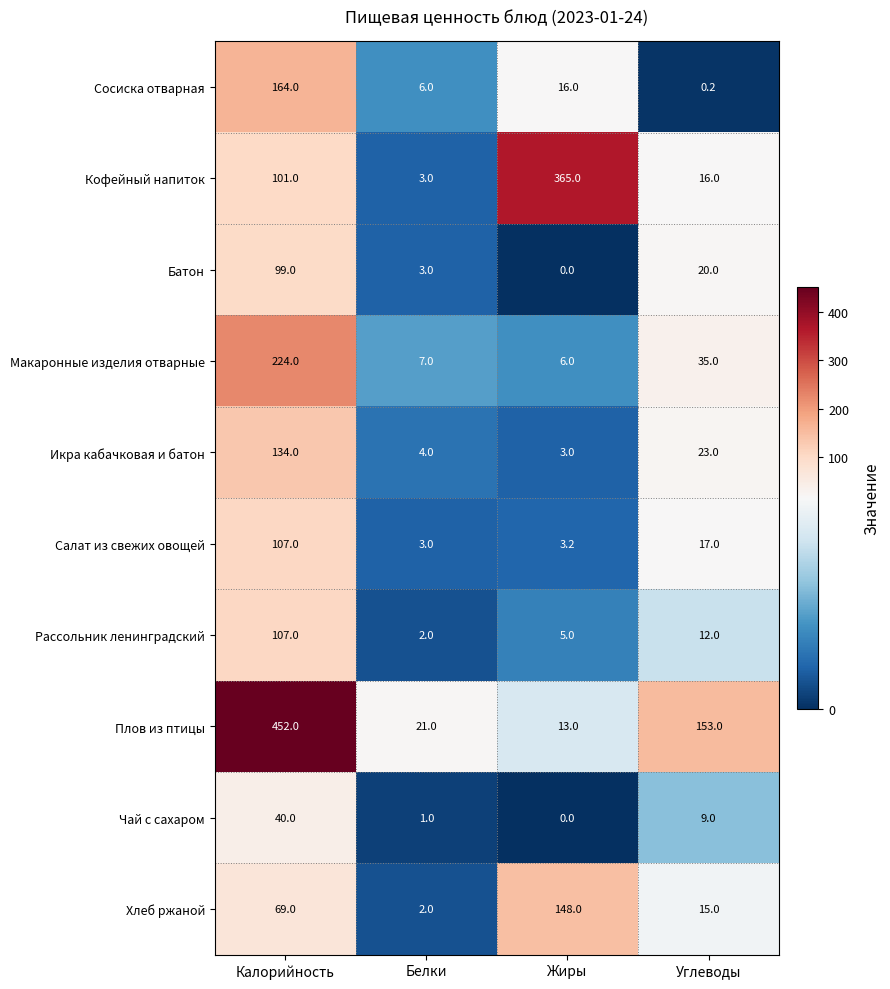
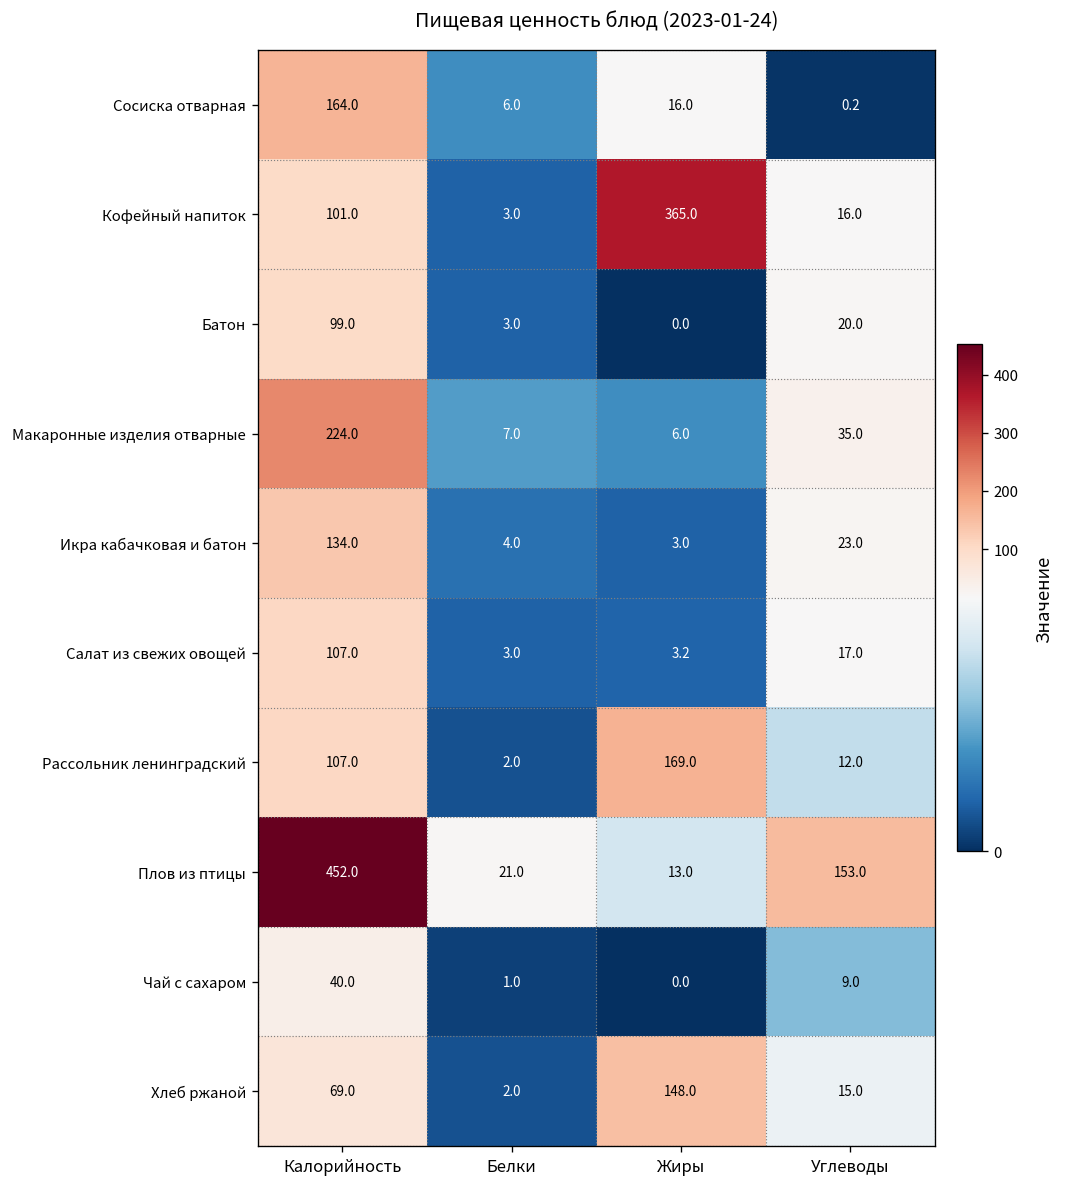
Рассольник ленинградский, Жиры: 5.0 -> 169.0
